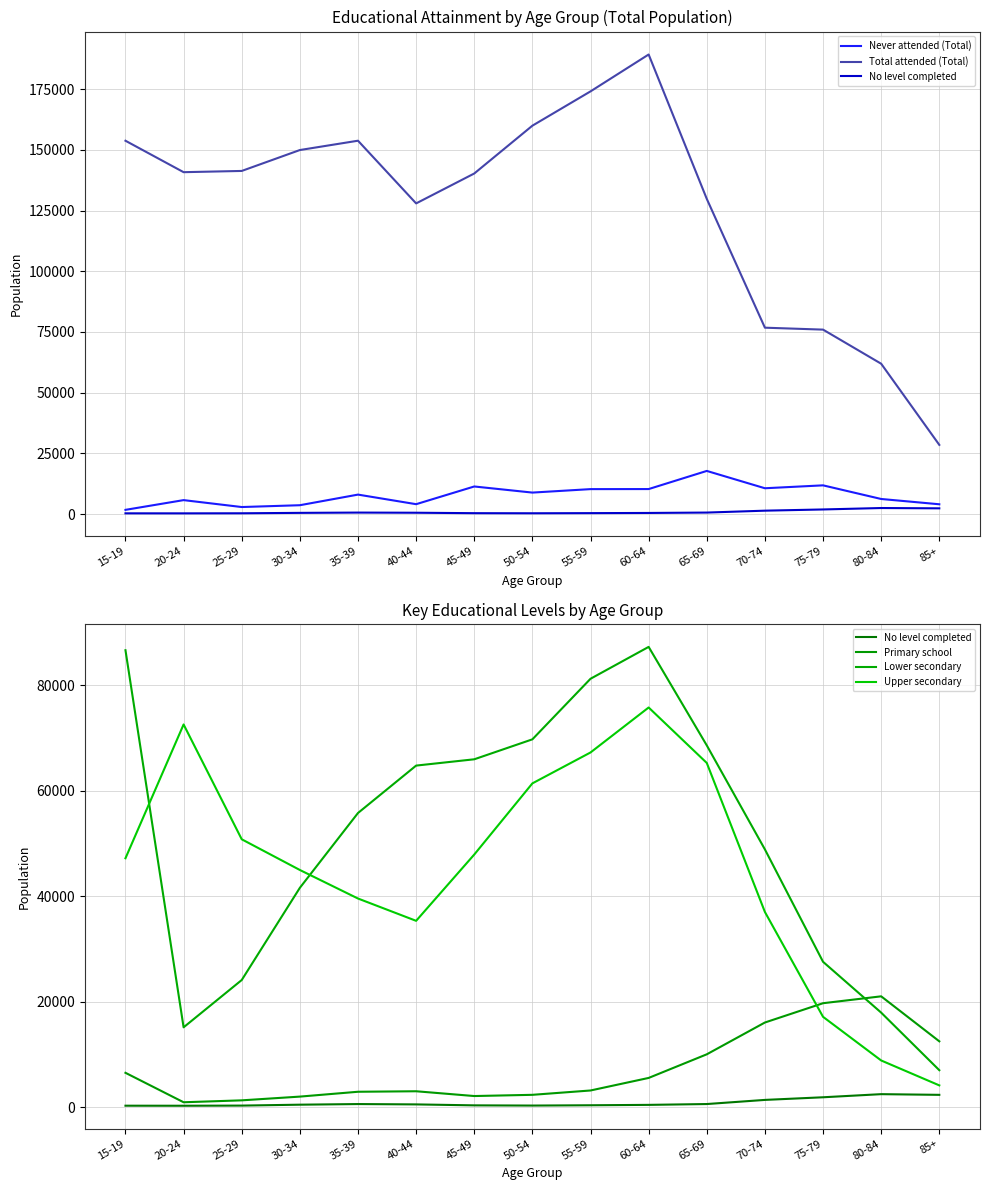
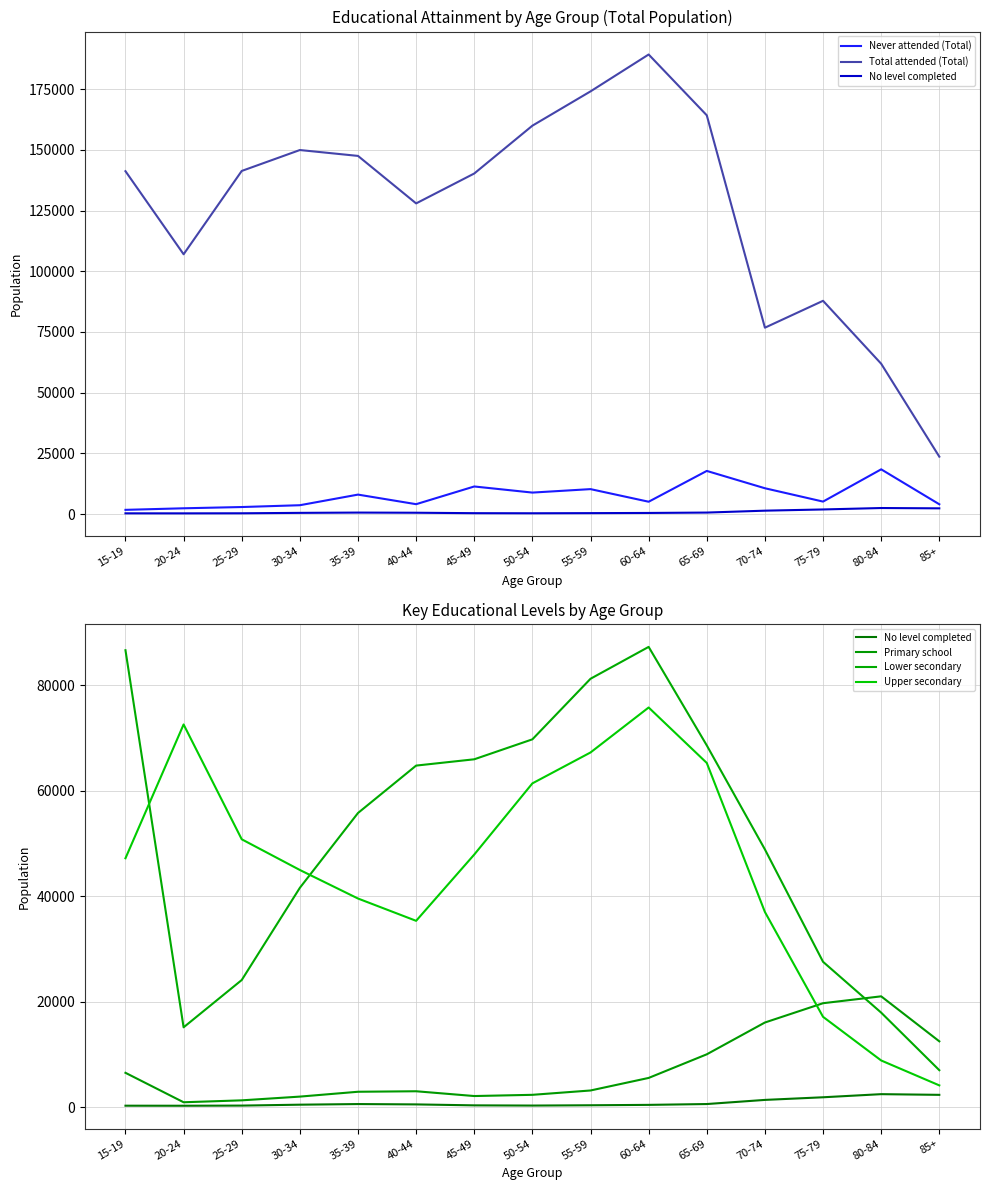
Educational Attainment by Age Group (Total Population), Total attended (Total), 15-19: 154000 -> 141000
Educational Attainment by Age Group (Total Population), Never attended (Total), 20-24: 6000 -> 2000
Educational Attainment by Age Group (Total Population), Total attended (Total), 20-24: 141000 -> 107000
Educational Attainment by Age Group (Total Population), Total attended (Total), 35-39: 154000 -> 148000
Educational Attainment by Age Group (Total Population), Never attended (Total), 60-64: 10000 -> 5000
Educational Attainment by Age Group (Total Population), Total attended (Total), 65-69: 130000 -> 164000
Educational Attainment by Age Group (Total Population), Never attended (Total), 75-79: 12000 -> 5000
Educational Attainment by Age Group (Total Population), Total attended (Total), 75-79: 76000 -> 88000
Educational Attainment by Age Group (Total Population), Never attended (Total), 80-84: 6000 -> 18000
Educational Attainment by Age Group (Total Population), Total attended (Total), 85+: 28000 -> 24000
